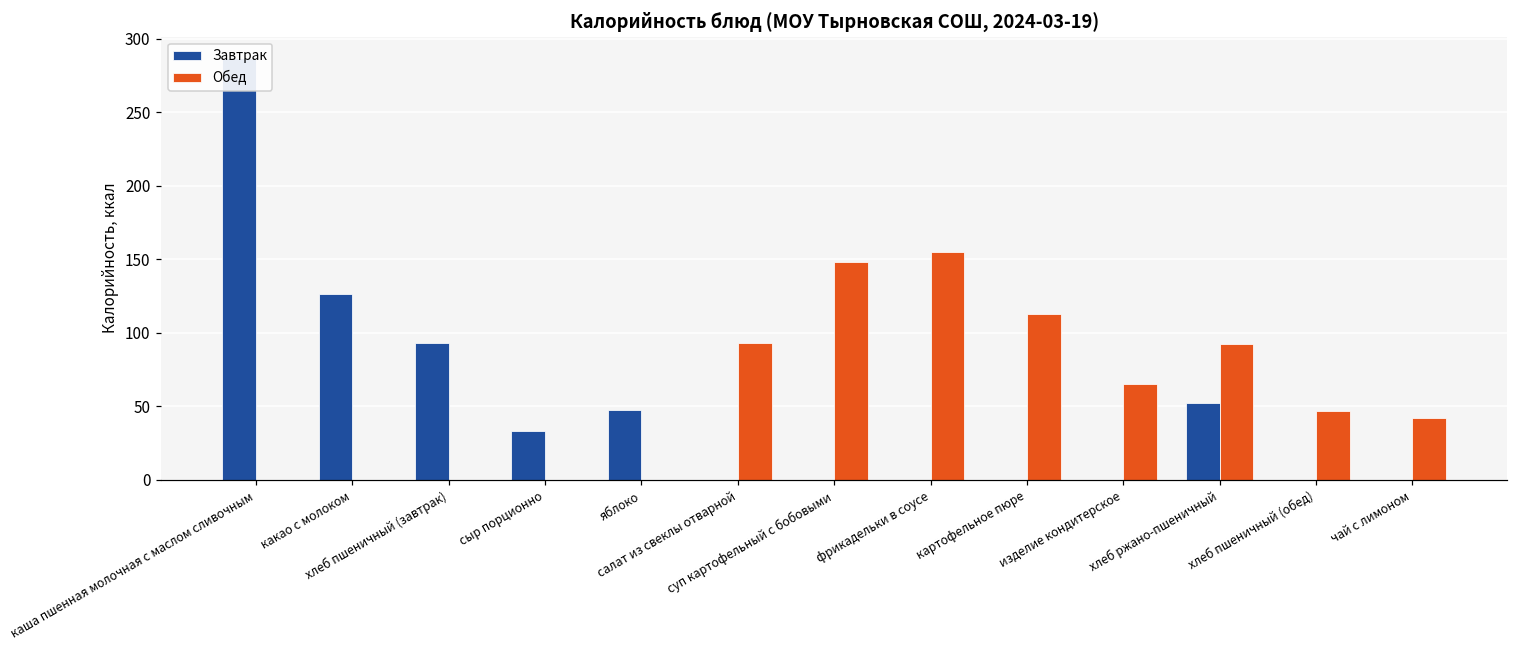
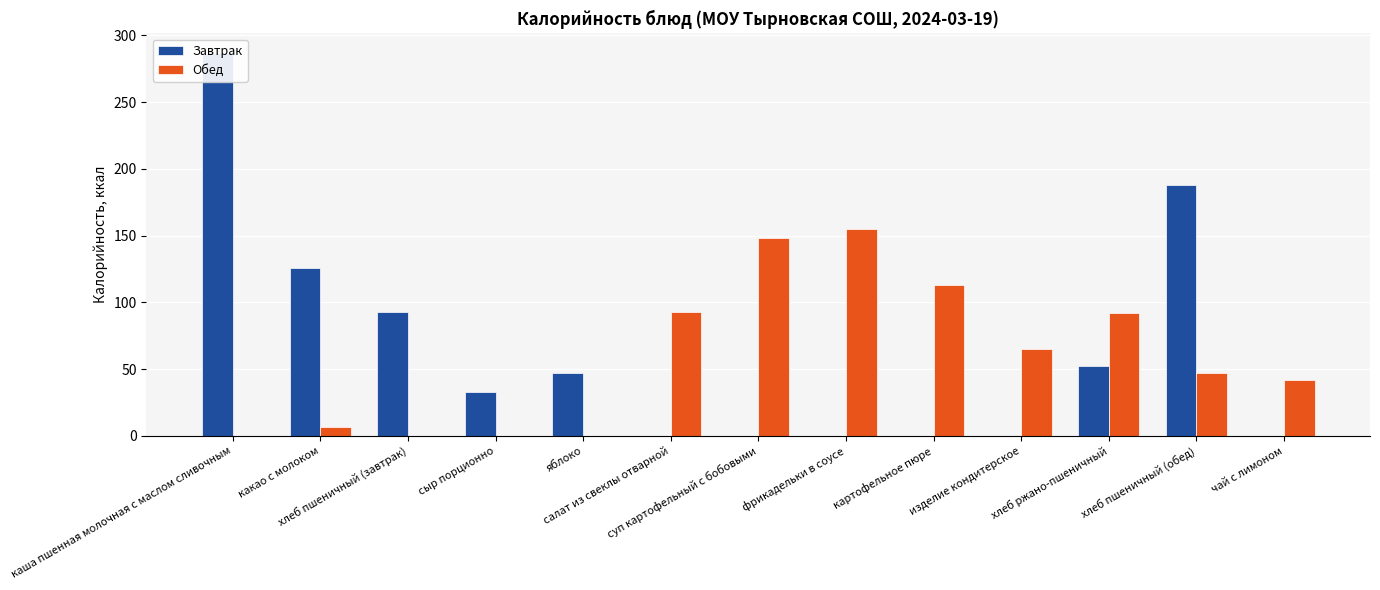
Обед, какао с молоком: 0 -> 7
Завтрак, хлеб пшеничный (обед): 0 -> 188
